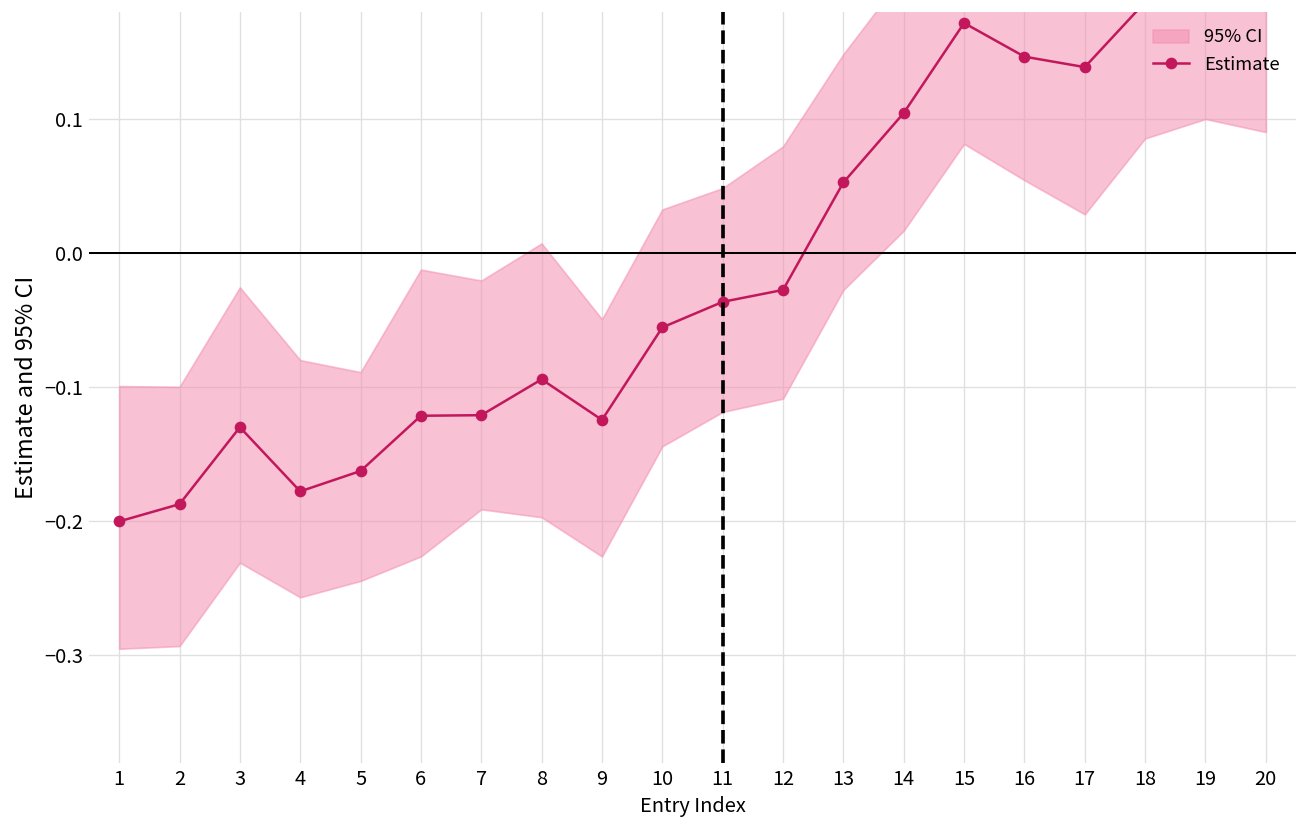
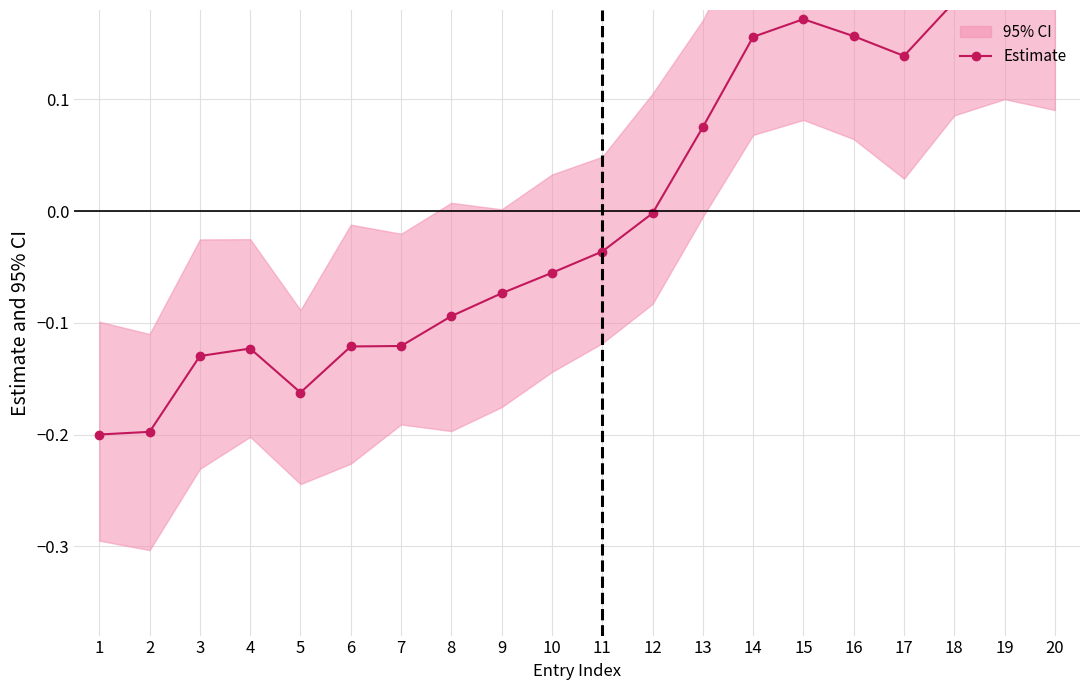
Estimate, 2: -0.187 -> -0.198
Estimate, 4: -0.178 -> -0.123
Estimate, 9: -0.124 -> -0.074
Estimate, 12: -0.027 -> -0.002
Estimate, 13: 0.053 -> 0.075
Estimate, 14: 0.105 -> 0.156
Estimate, 16: 0.147 -> 0.157
